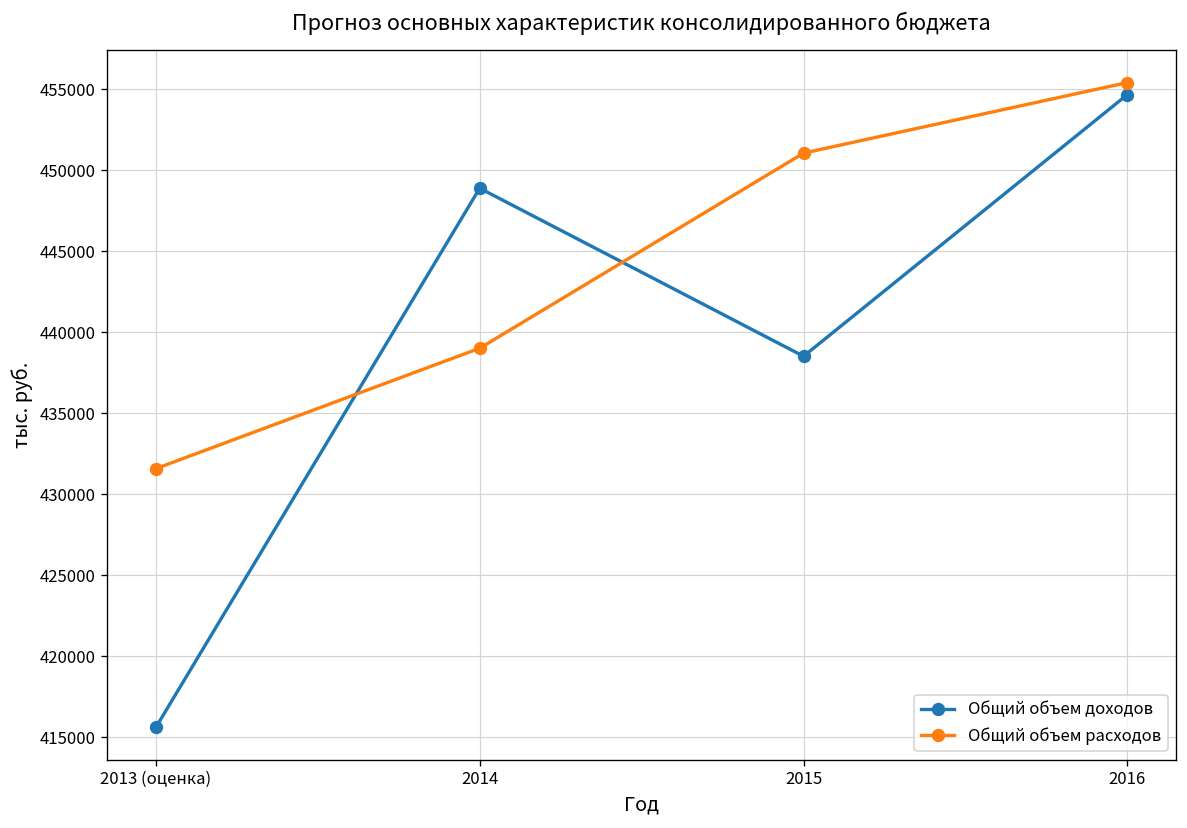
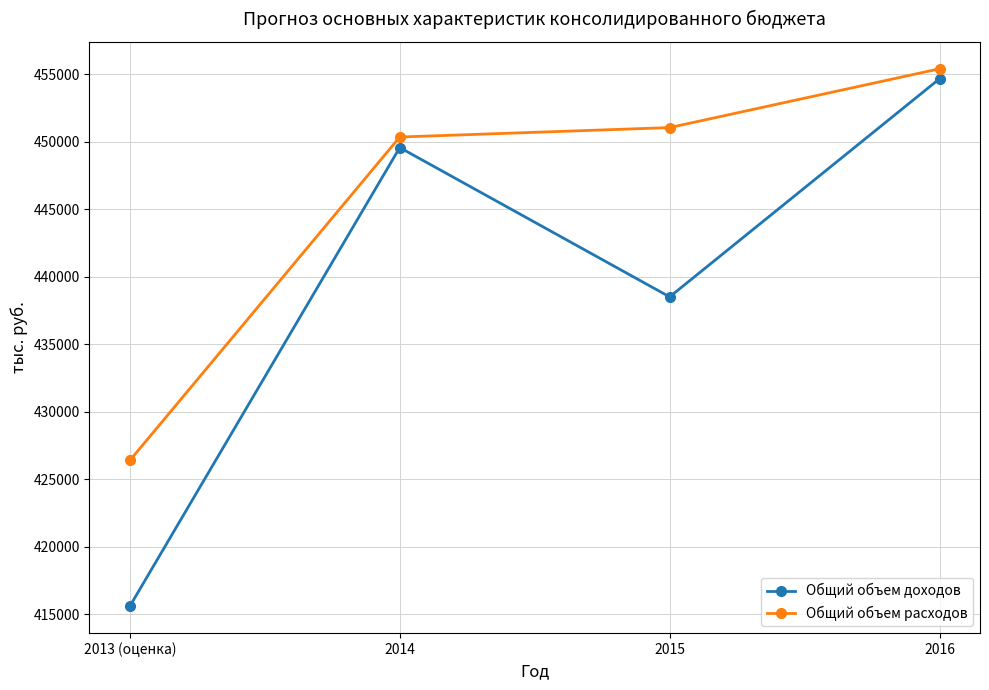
Общий объем расходов, 2013 (оценка): 431600 -> 426400
Общий объем доходов, 2014: 448900 -> 449600
Общий объем расходов, 2014: 439000 -> 450400
